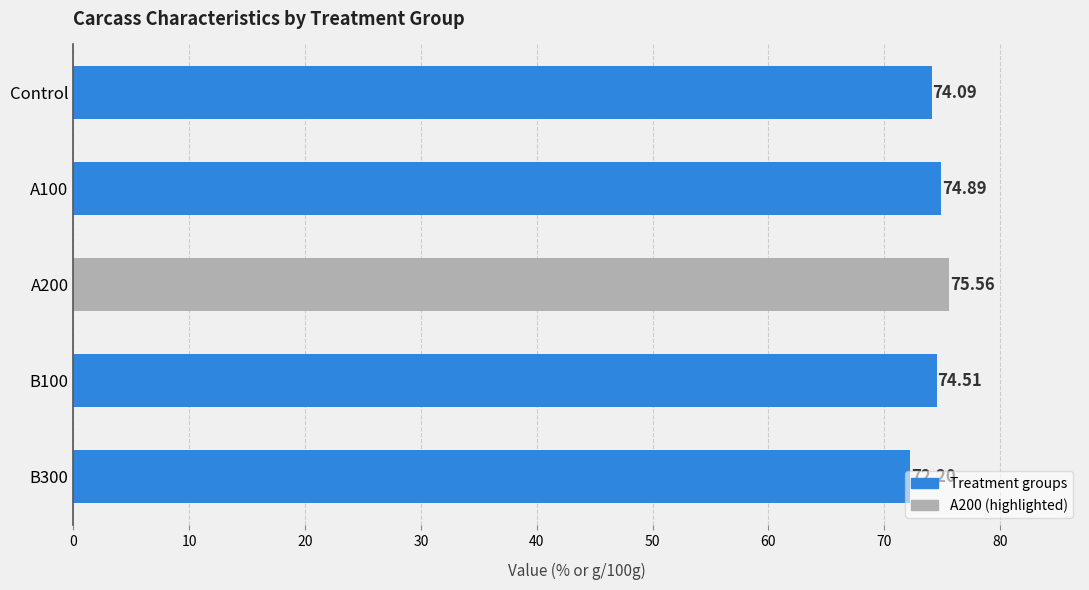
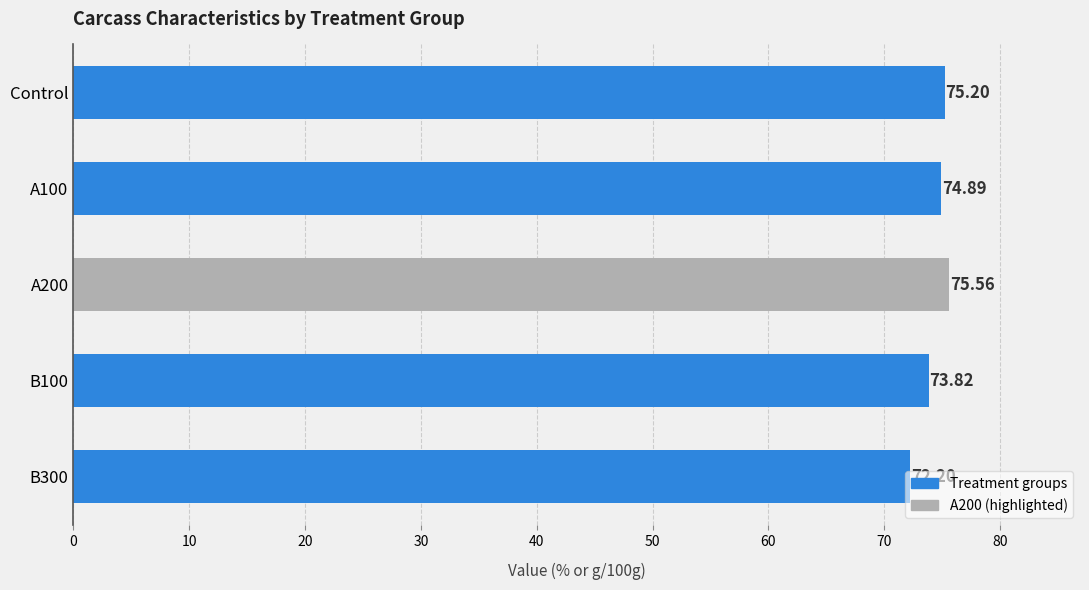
Control: 74.09 -> 75.20
B100: 74.51 -> 73.82
